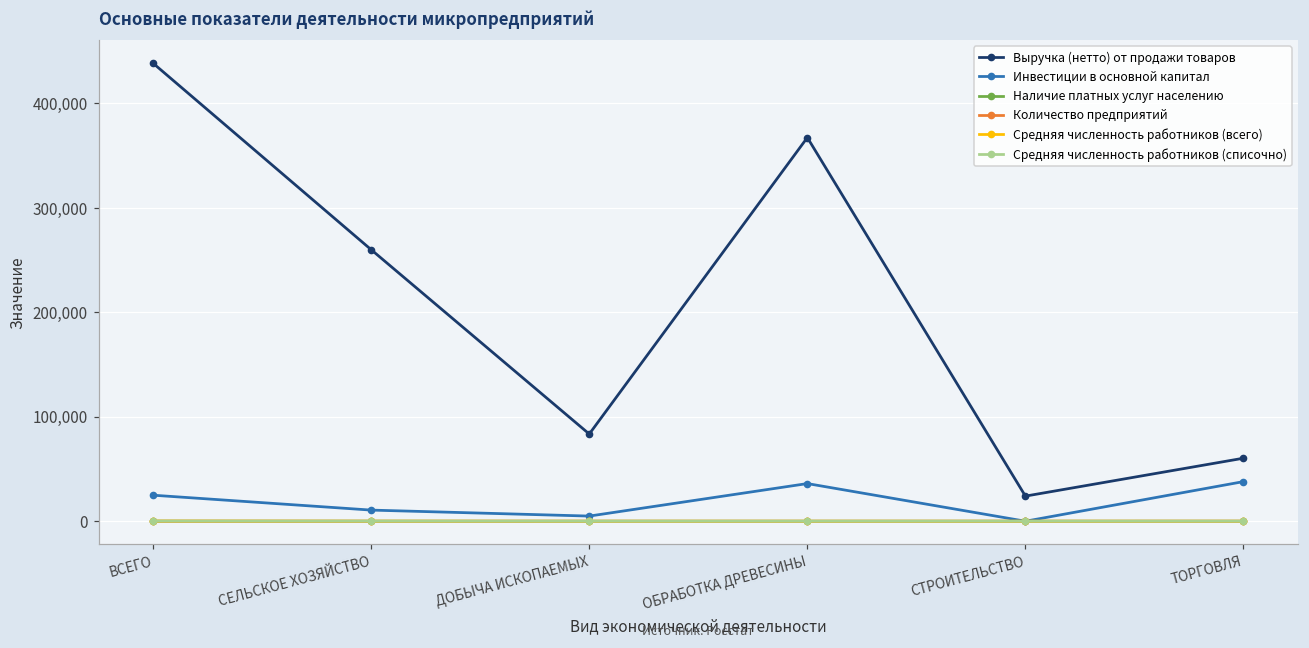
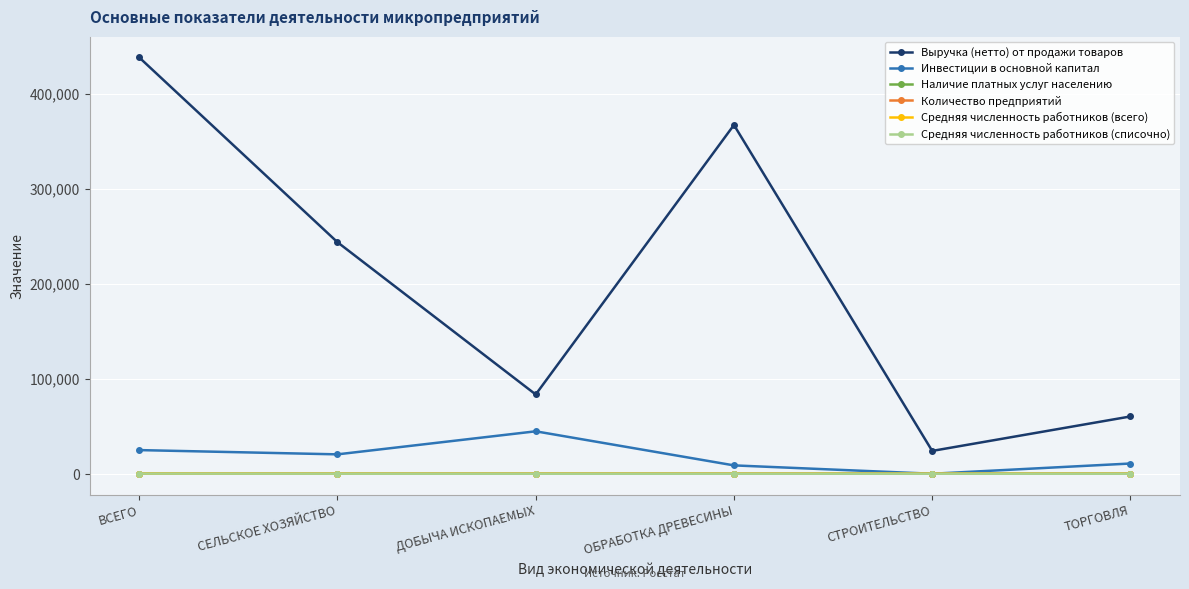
Выручка (нетто) от продажи товаров, СЕЛЬСКОЕ ХОЗЯЙСТВО: 260,000 -> 240,000
Инвестиции в основной капитал, СЕЛЬСКОЕ ХОЗЯЙСТВО: 10,000 -> 20,000
Инвестиции в основной капитал, ДОБЫЧА ИСКОПАЕМЫХ: 0 -> 40,000
Инвестиции в основной капитал, ОБРАБОТКА ДРЕВЕСИНЫ: 40,000 -> 10,000
Инвестиции в основной капитал, ТОРГОВЛЯ: 40,000 -> 10,000
